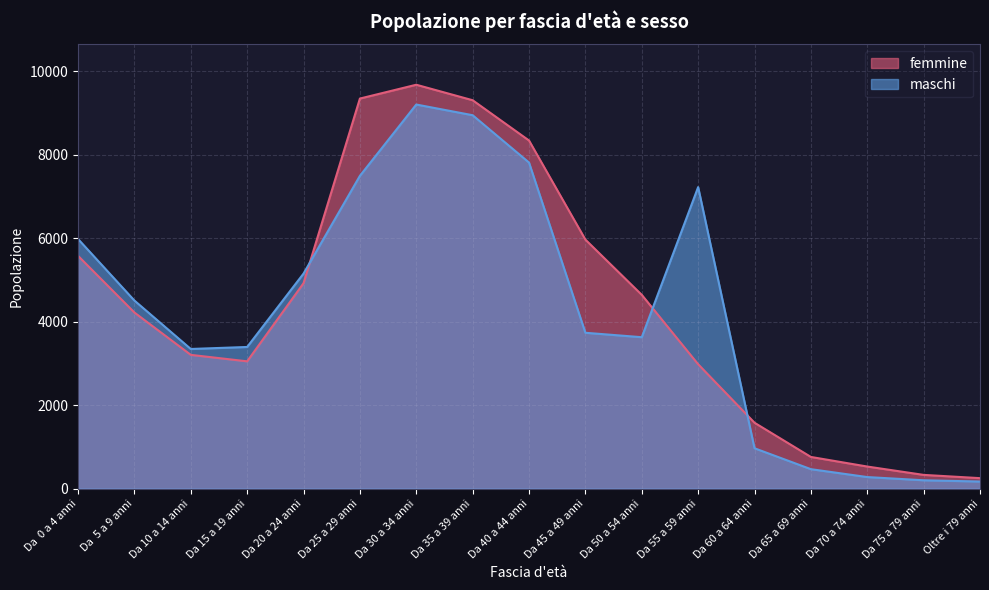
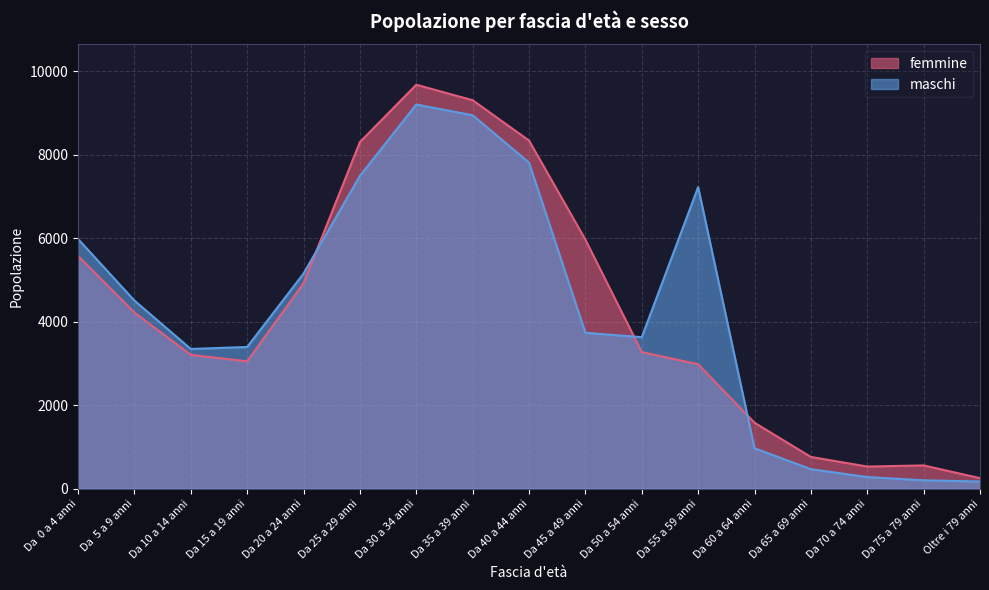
femmine, Da 25 a 29 anni: 9300 -> 8300
femmine, Da 50 a 54 anni: 4600 -> 3300
femmine, Da 75 a 79 anni: 300 -> 600
